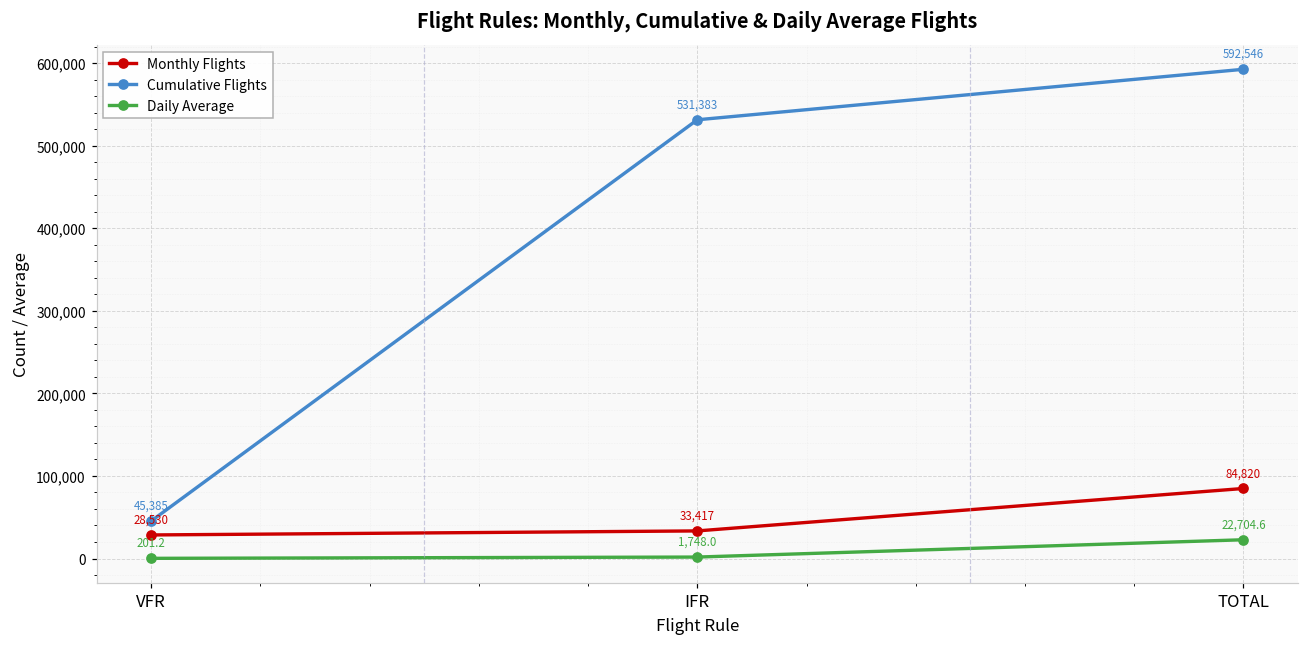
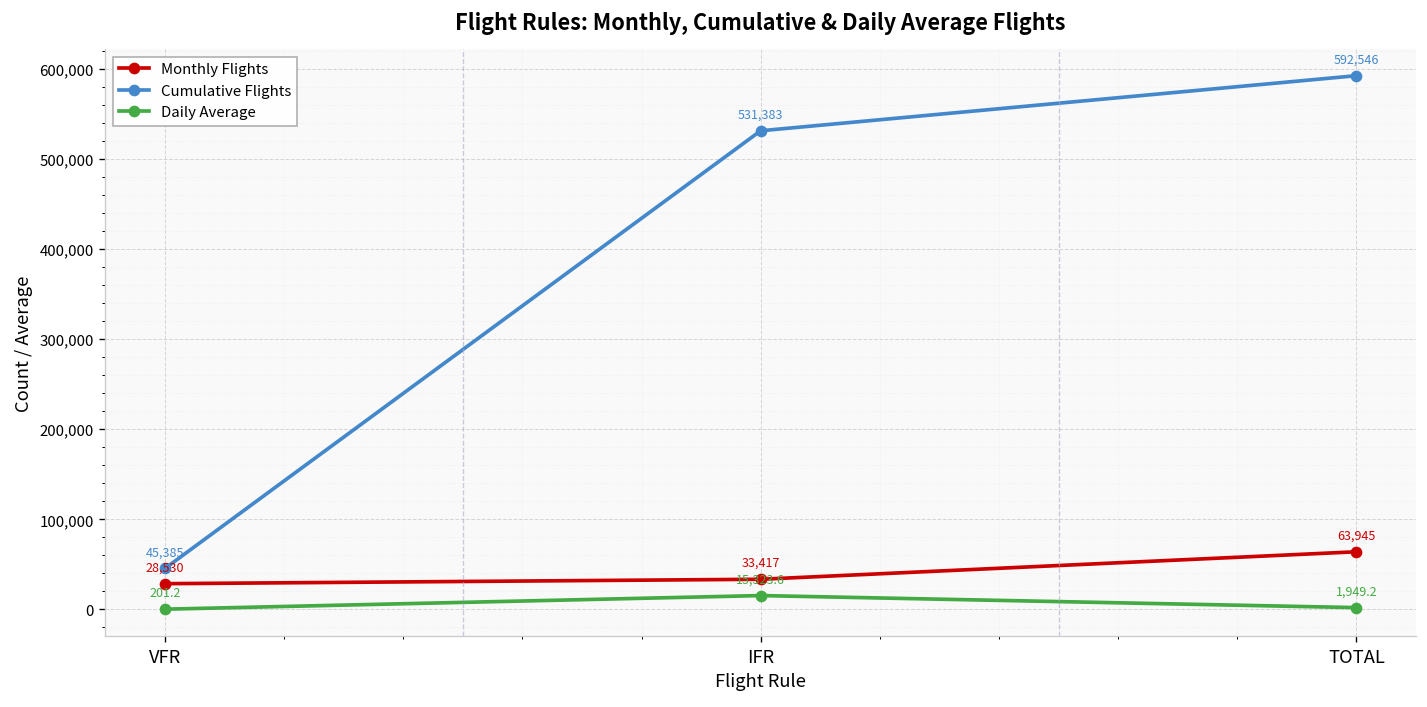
Daily Average, IFR: 1,748.0 -> 15,323.6
Monthly Flights, TOTAL: 84,820 -> 63,945
Daily Average, TOTAL: 22,704.6 -> 1,949.2
